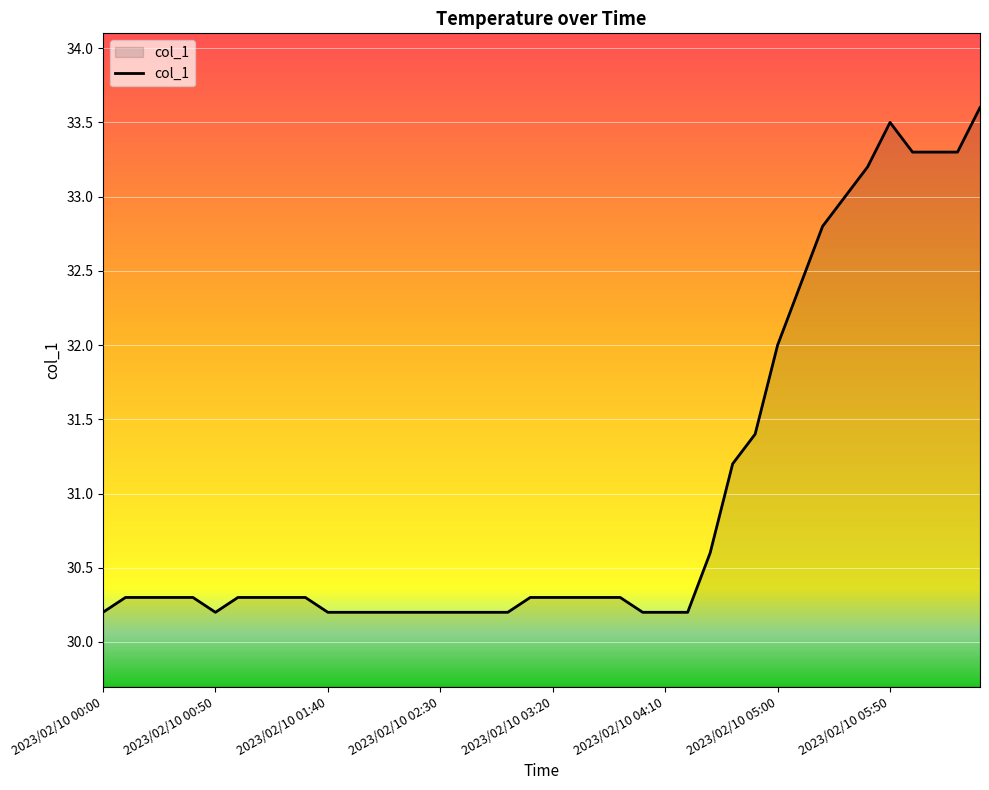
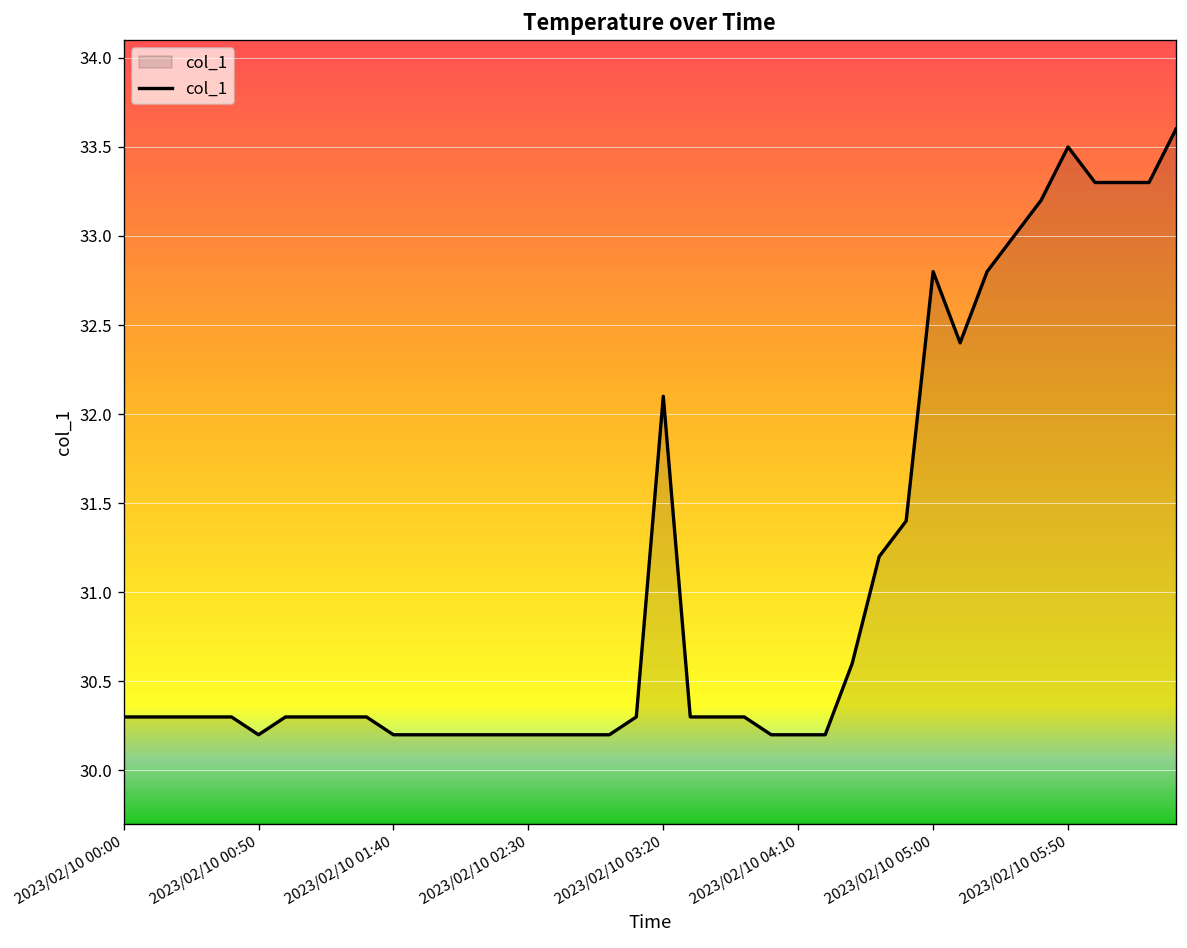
2023/02/10 00:00: 30.2 -> 30.3
2023/02/10 03:20: 30.3 -> 32.1
2023/02/10 05:00: 32.0 -> 32.8
